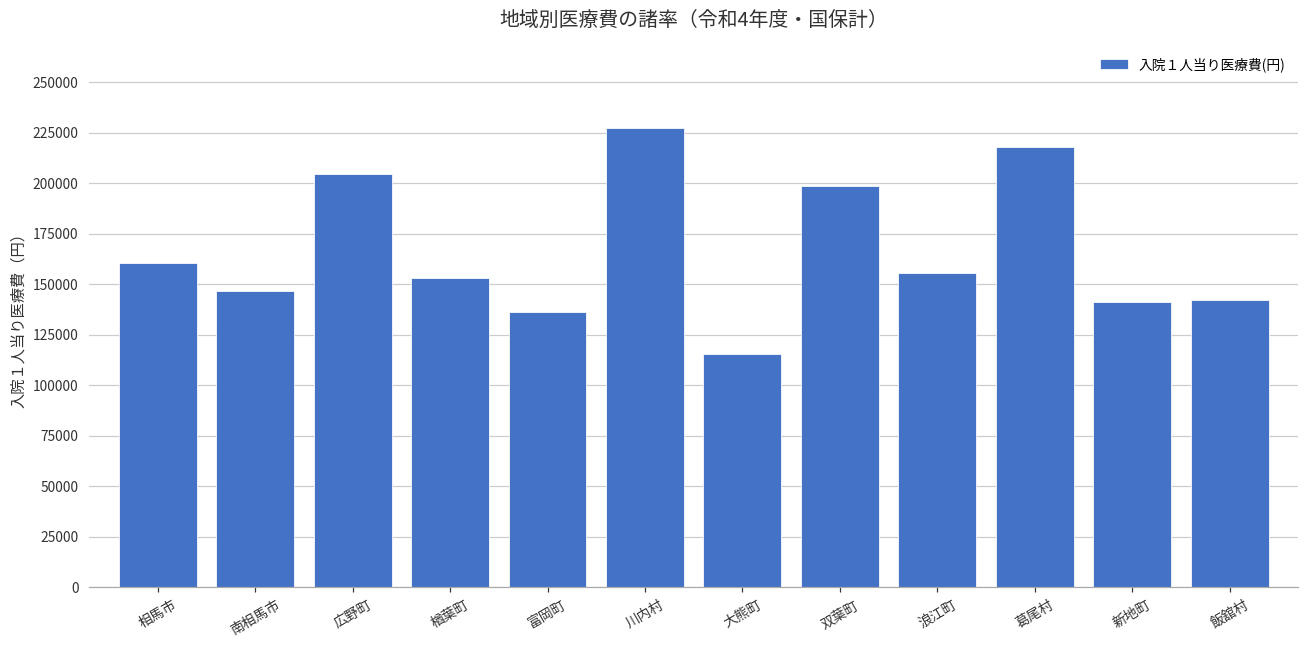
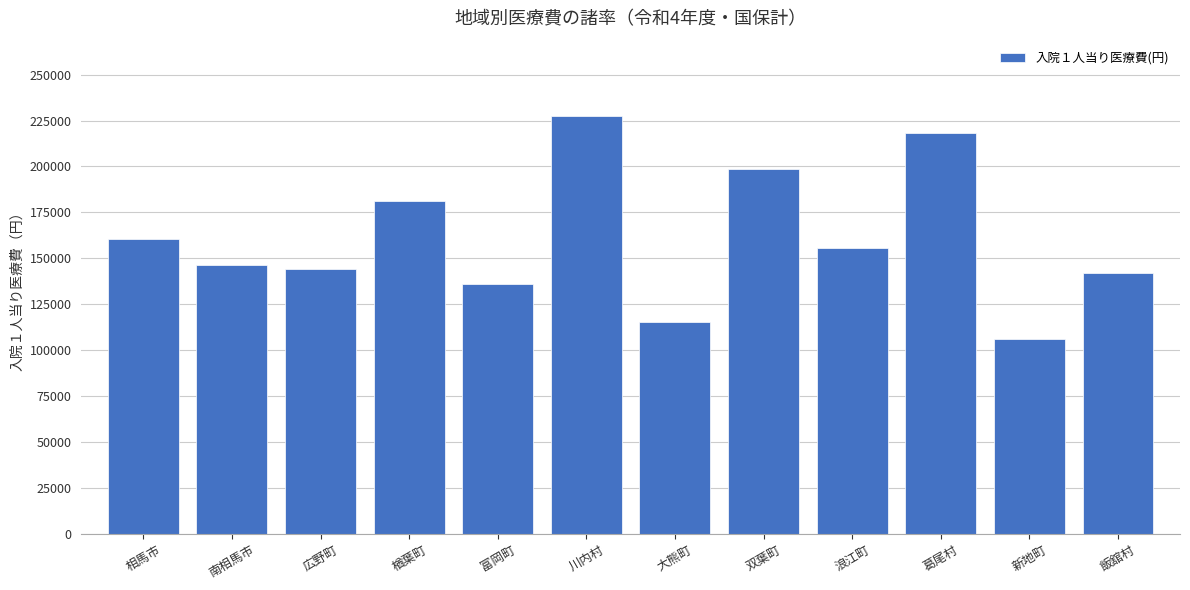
広野町: 205000 -> 144000
楢葉町: 153000 -> 181000
新地町: 141000 -> 106000
